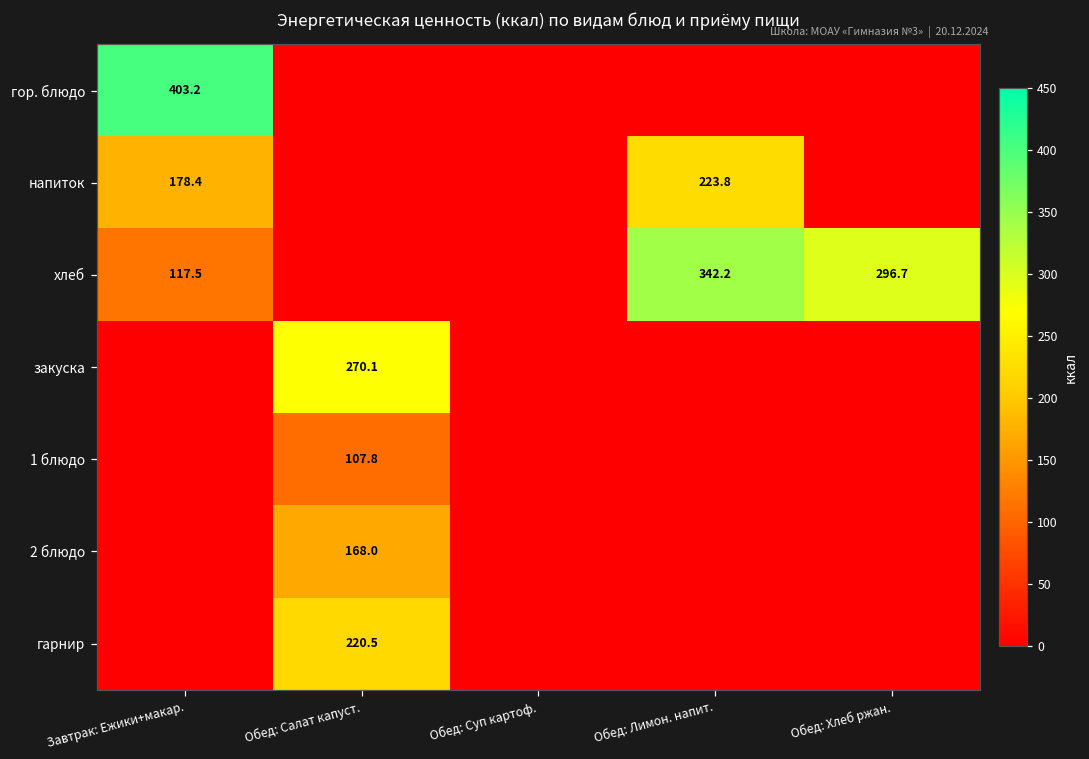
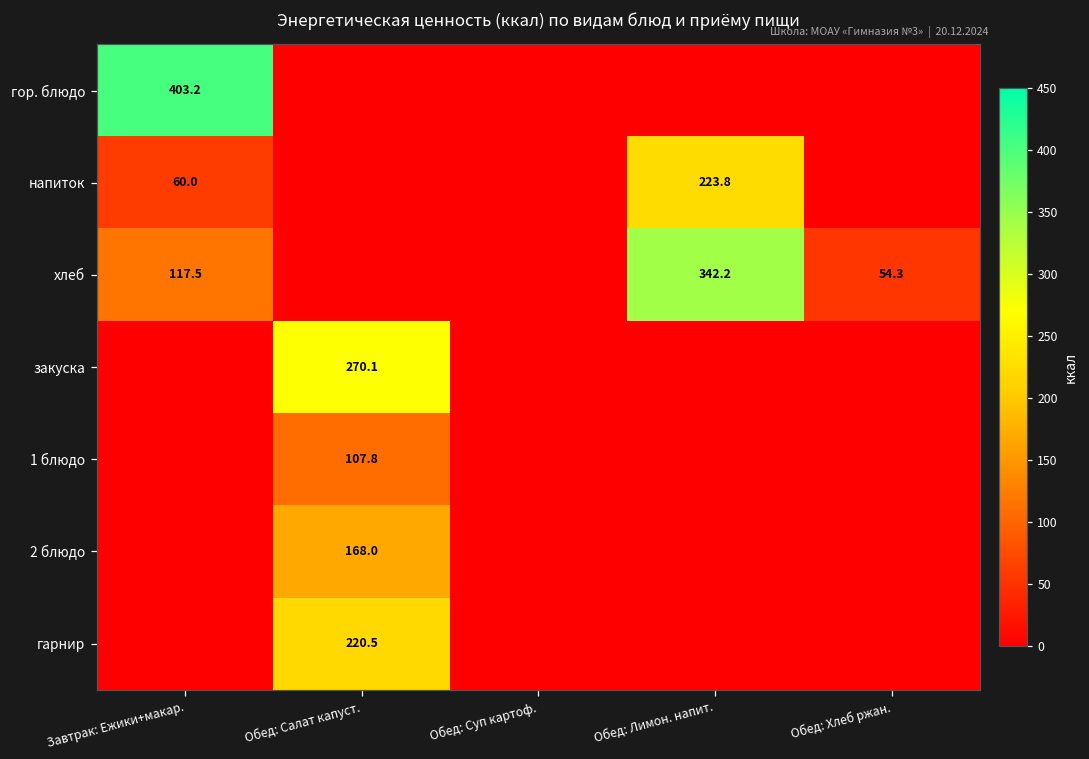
напиток, Завтрак: Ежики+макар.: 178.4 -> 60.0
хлеб, Обед: Хлеб ржан.: 296.7 -> 54.3
